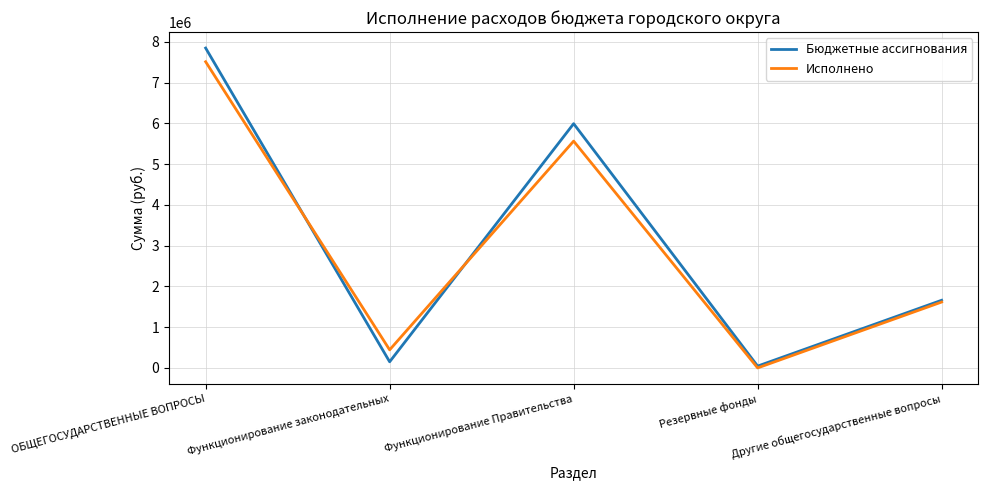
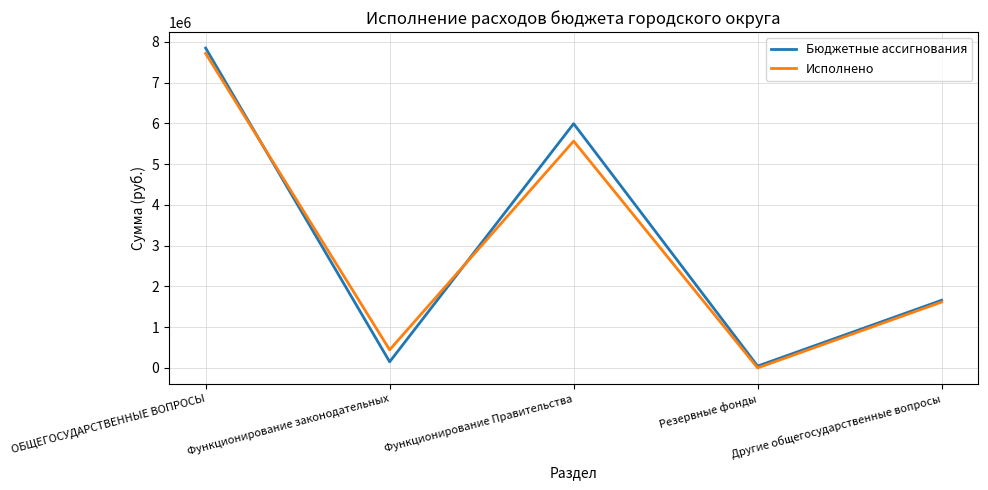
Исполнено, ОБЩЕГОСУДАРСТВЕННЫЕ ВОПРОСЫ: 7500000 -> 7700000
